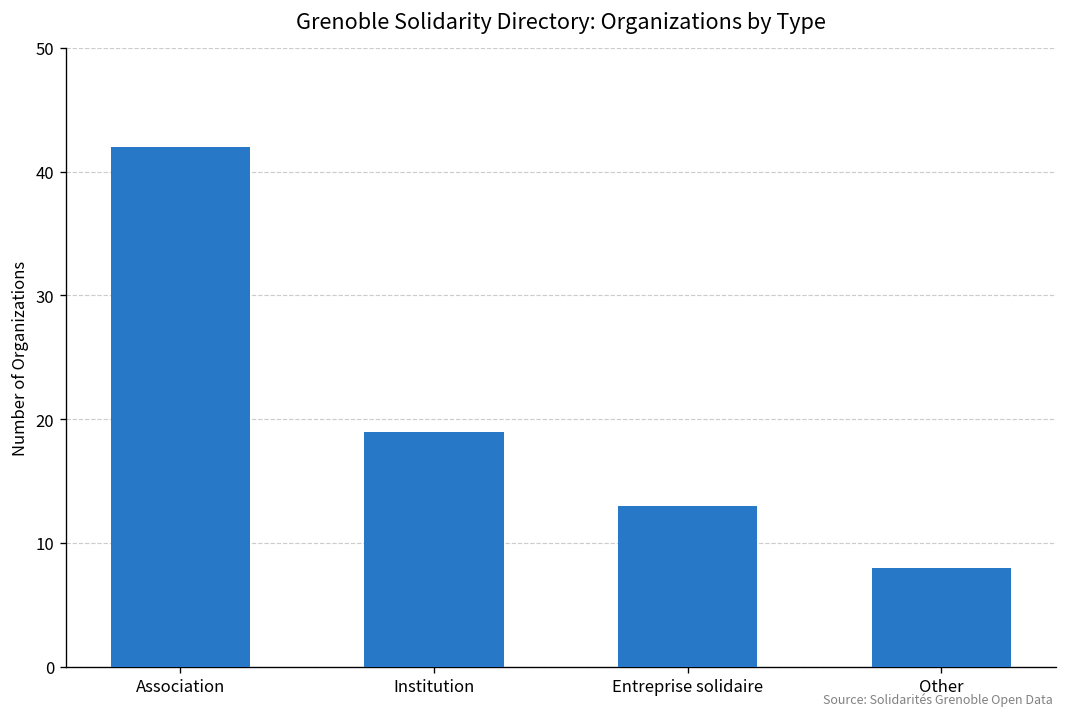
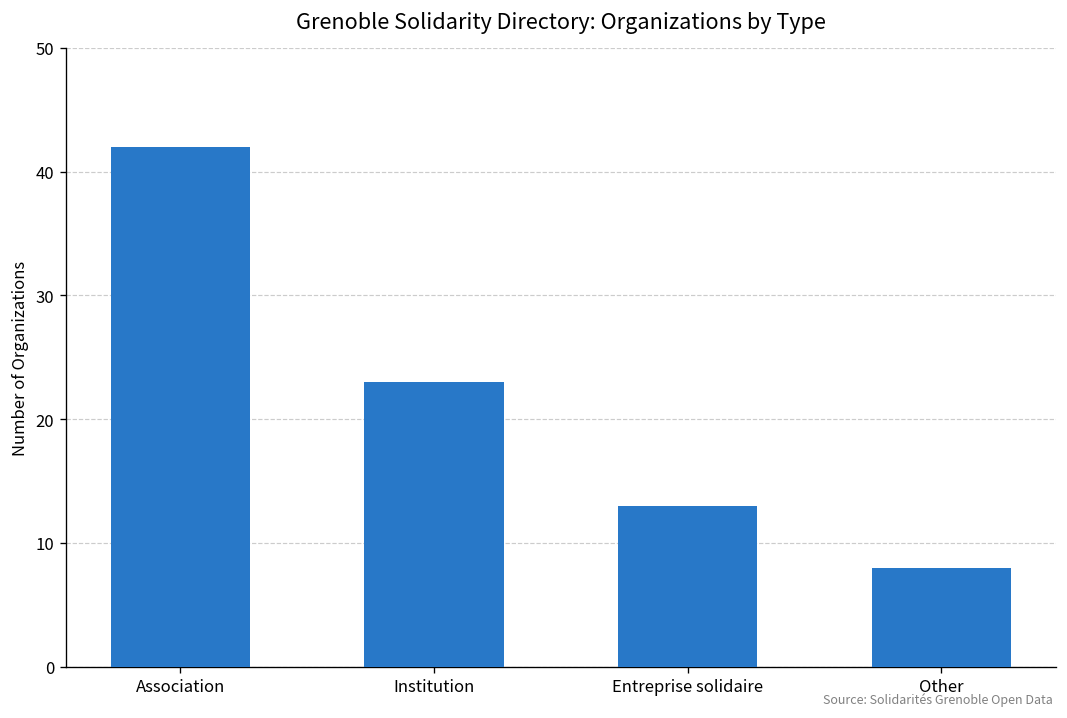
Institution: 19 -> 23
